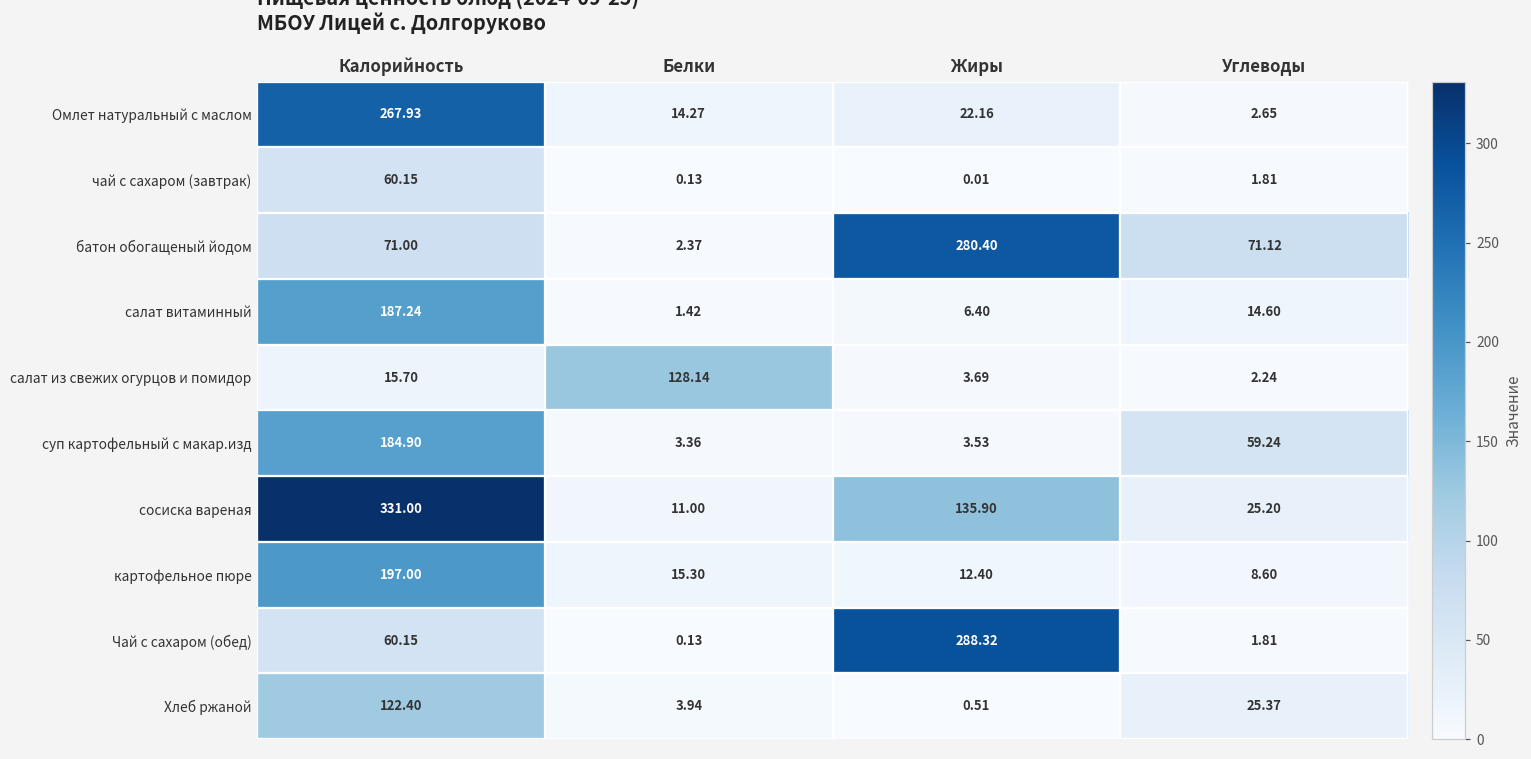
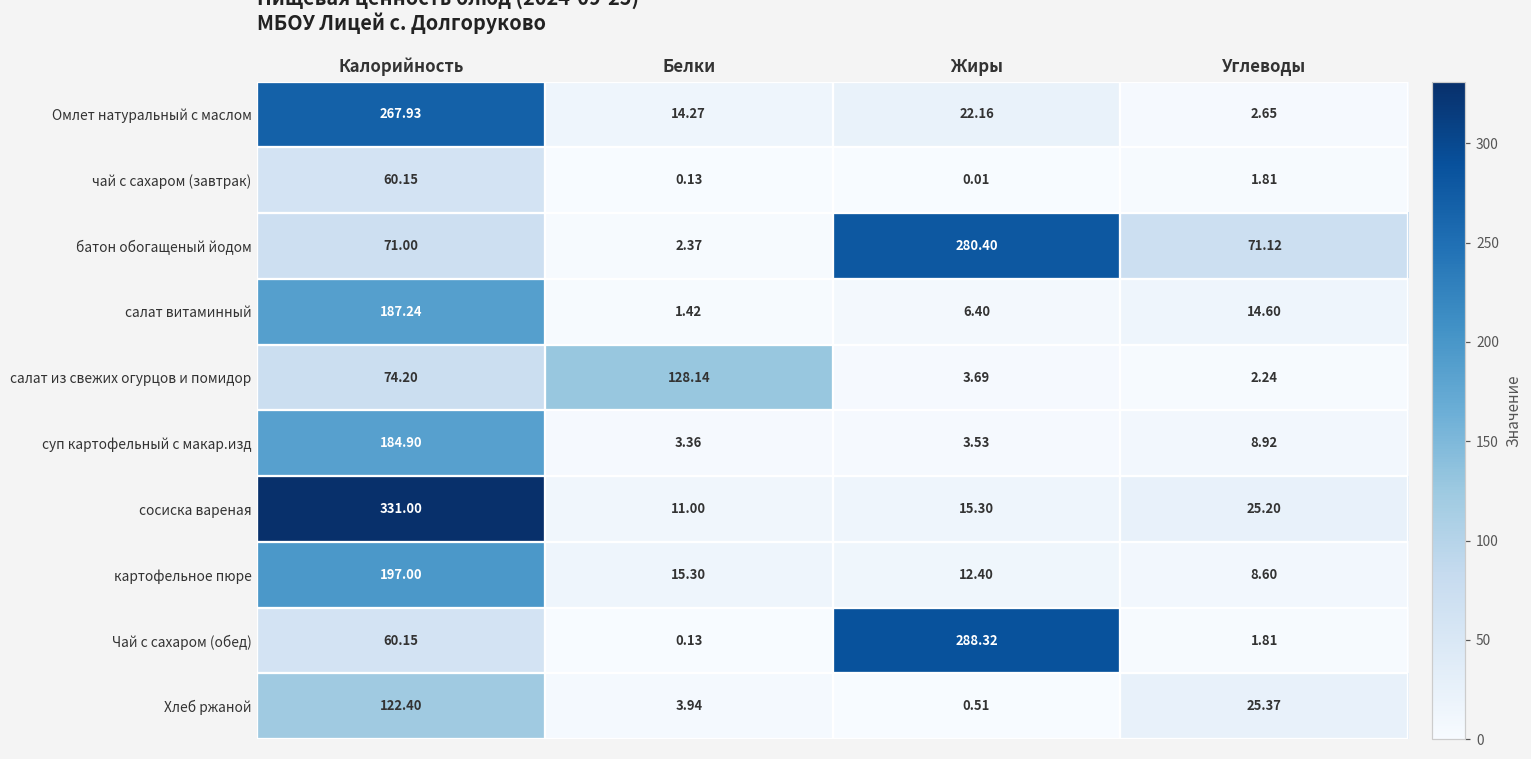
салат из свежих огурцов и помидор, Калорийность: 15.70 -> 74.20
суп картофельный с макар.изд, Углеводы: 59.24 -> 8.92
сосиска вареная, Жиры: 135.90 -> 15.30
